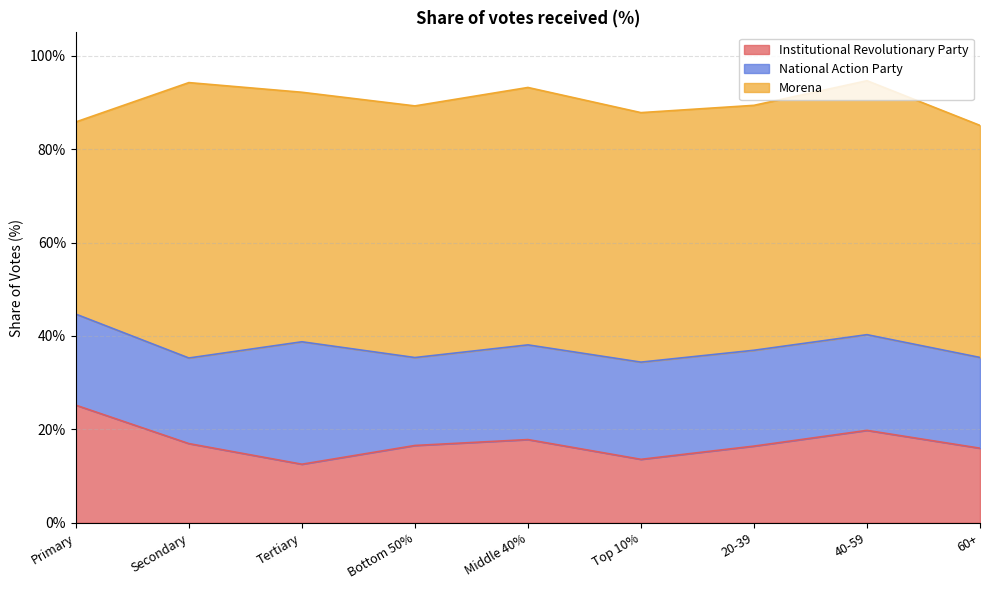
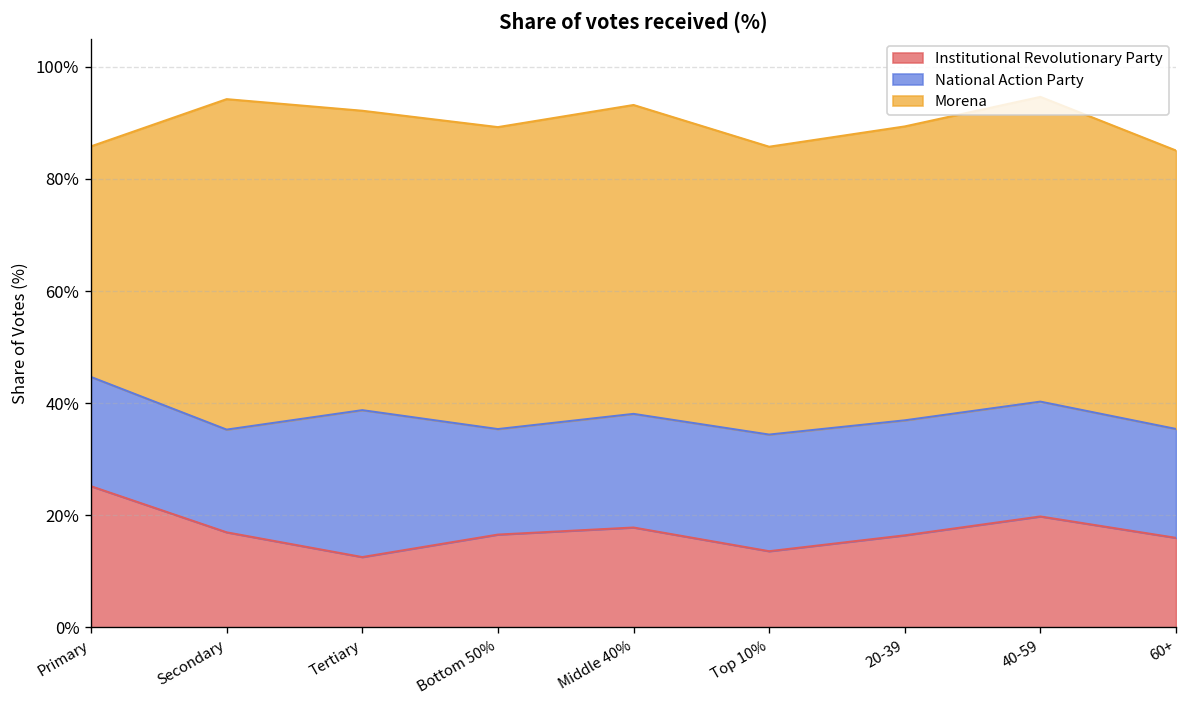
Morena, Top 10%: 53% -> 51%
